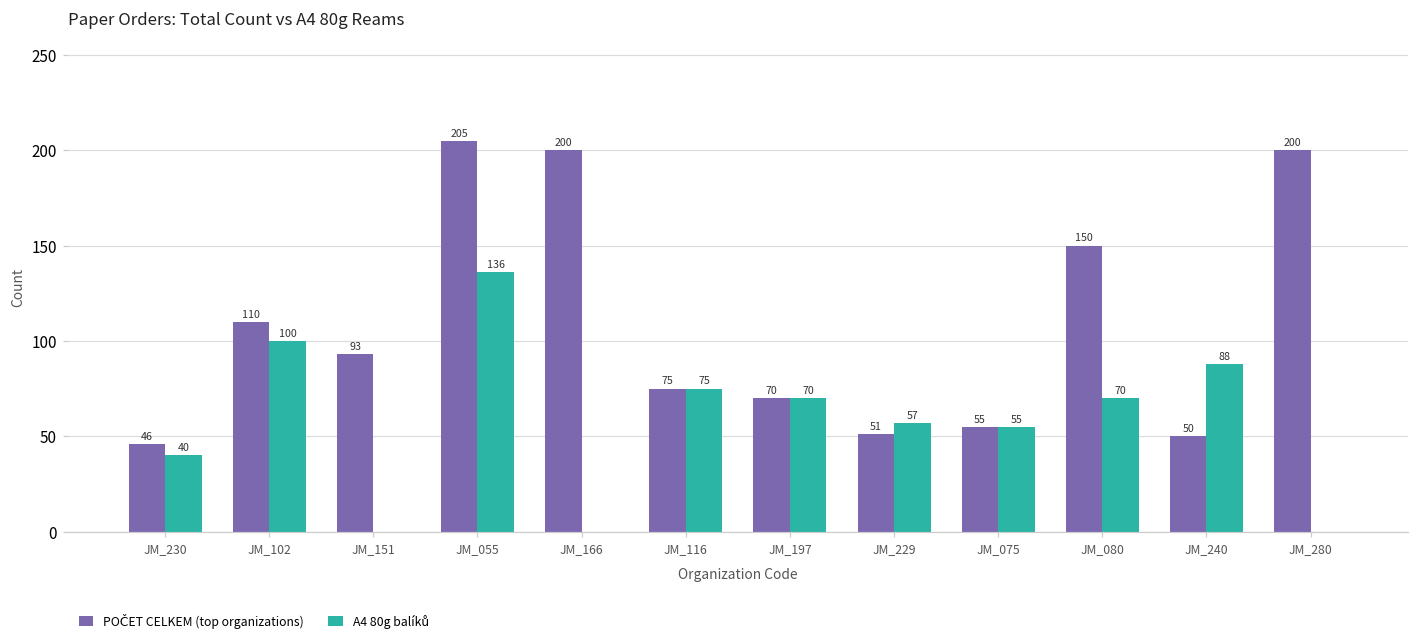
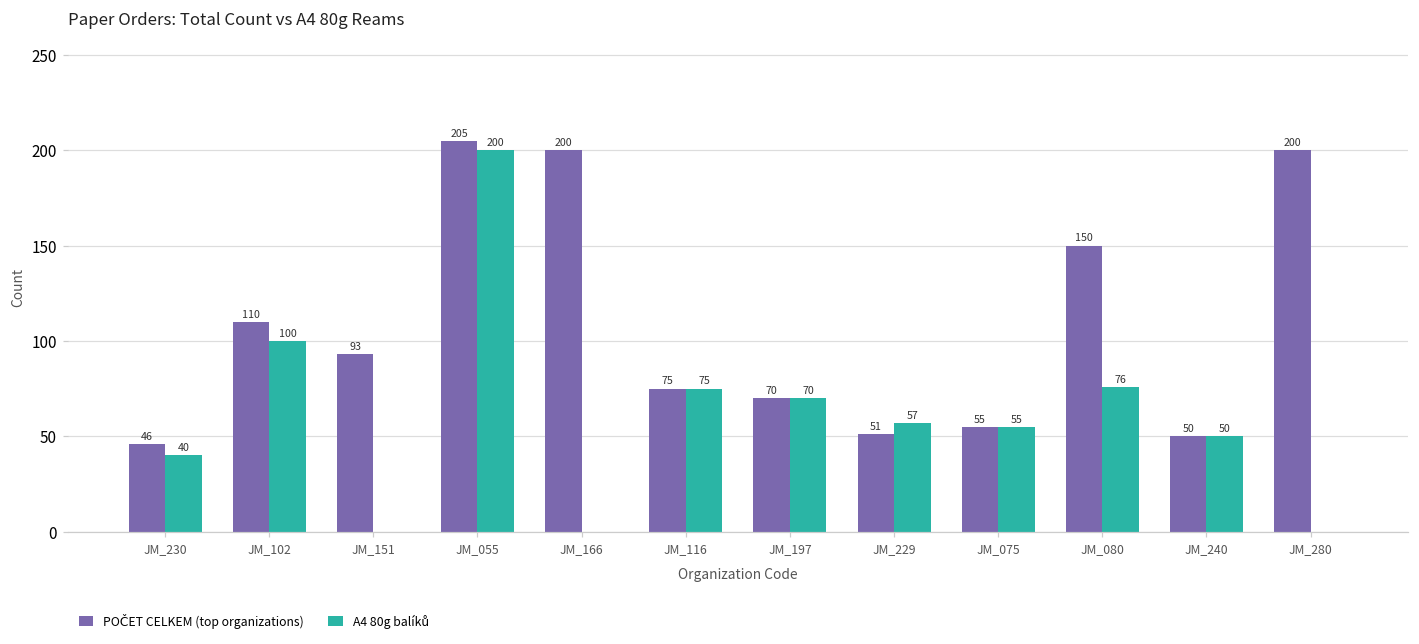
A4 80g balíků, JM_055: 136 -> 200
A4 80g balíků, JM_080: 70 -> 76
A4 80g balíků, JM_240: 88 -> 50
